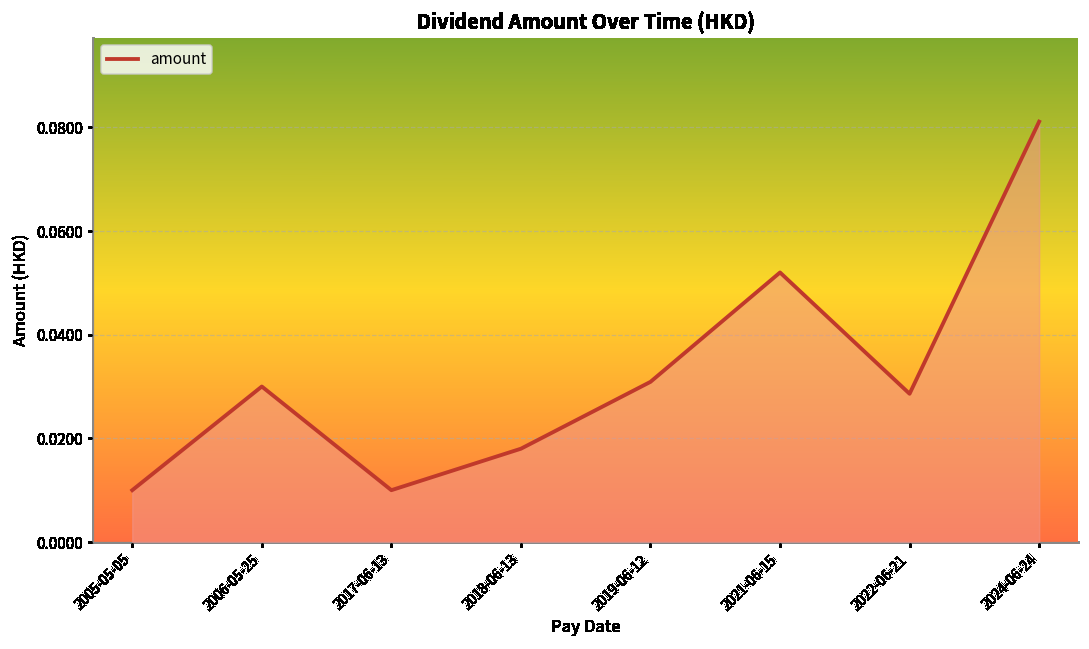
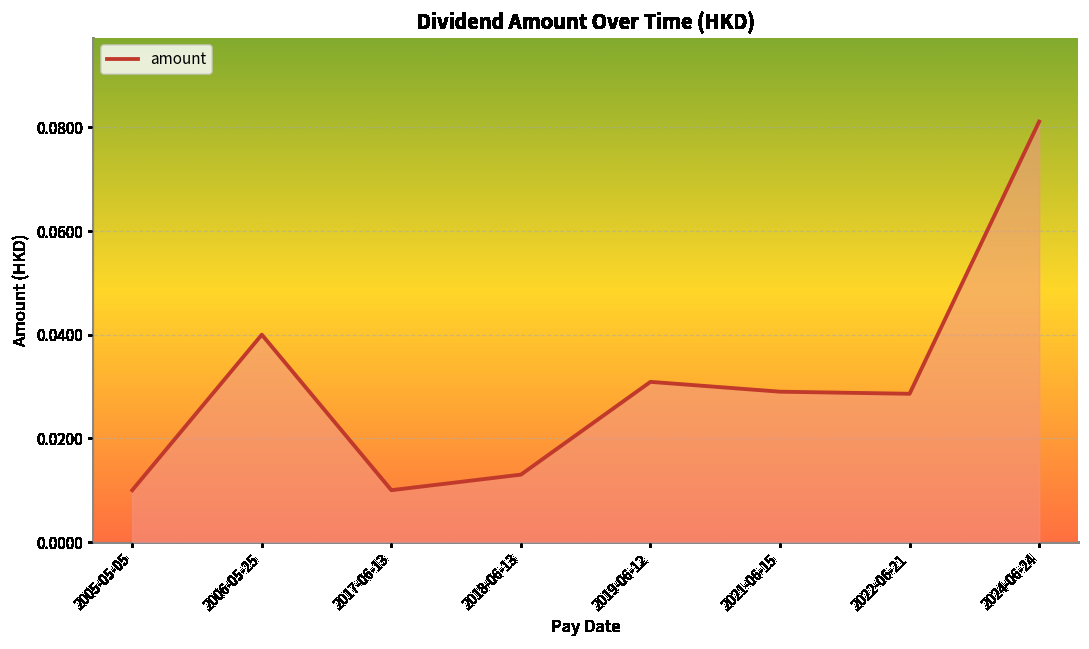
2006-05-25: 0.03 -> 0.04
2018-06-13: 0.018 -> 0.013
2021-06-15: 0.052 -> 0.029
